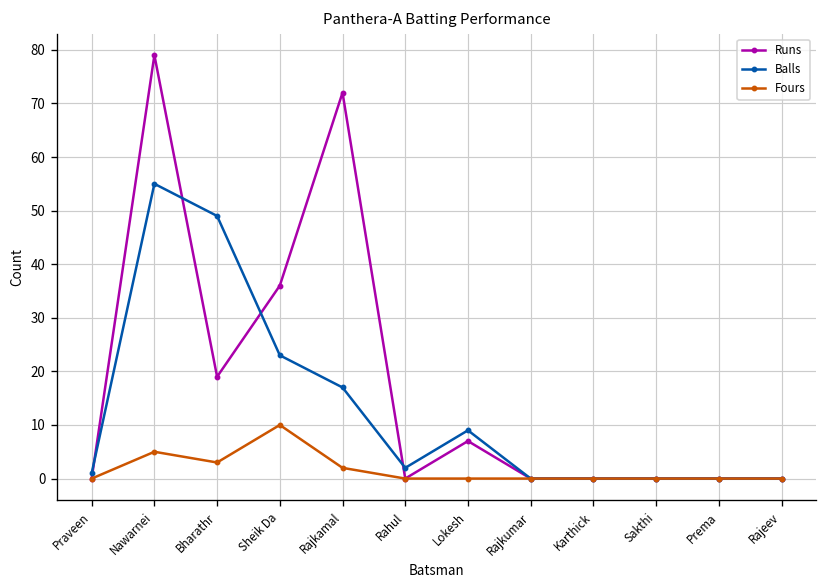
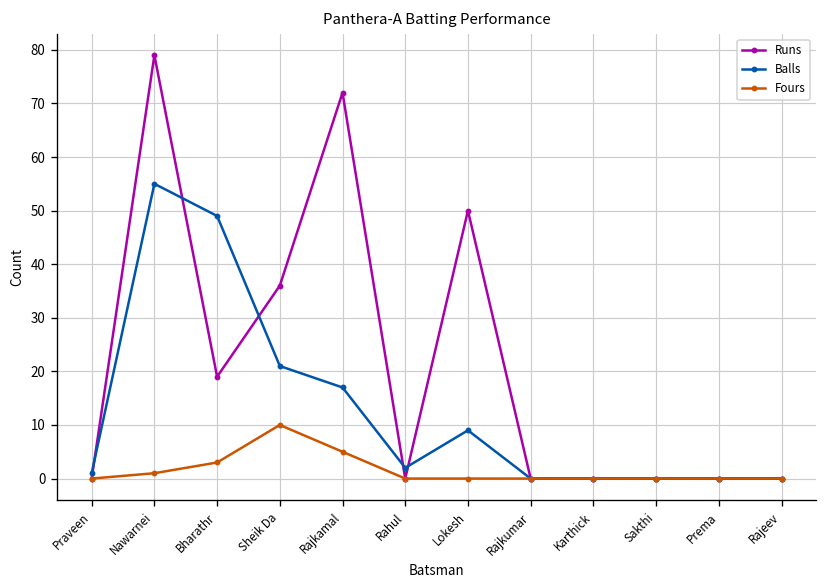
Fours, Nawarnei: 5 -> 1
Balls, Sheik Da: 23 -> 21
Fours, Rajkamal: 2 -> 5
Runs, Lokesh: 7 -> 50
